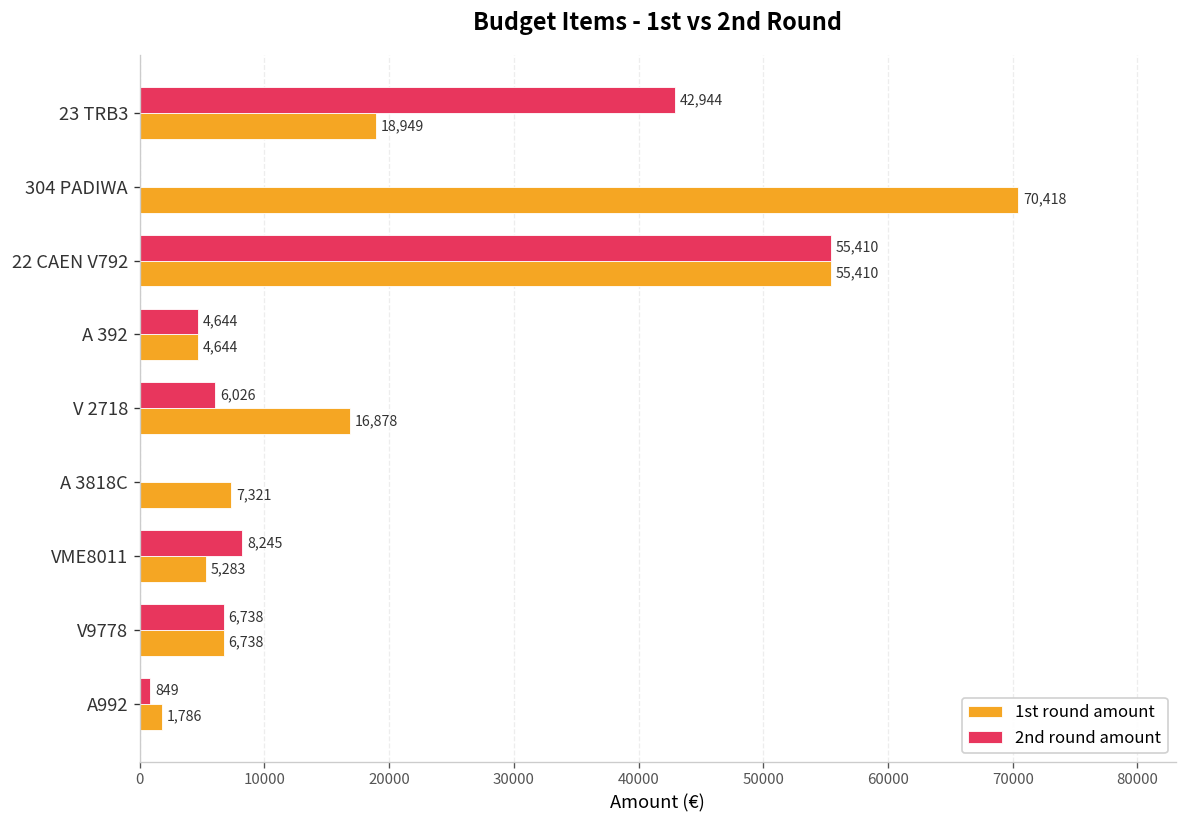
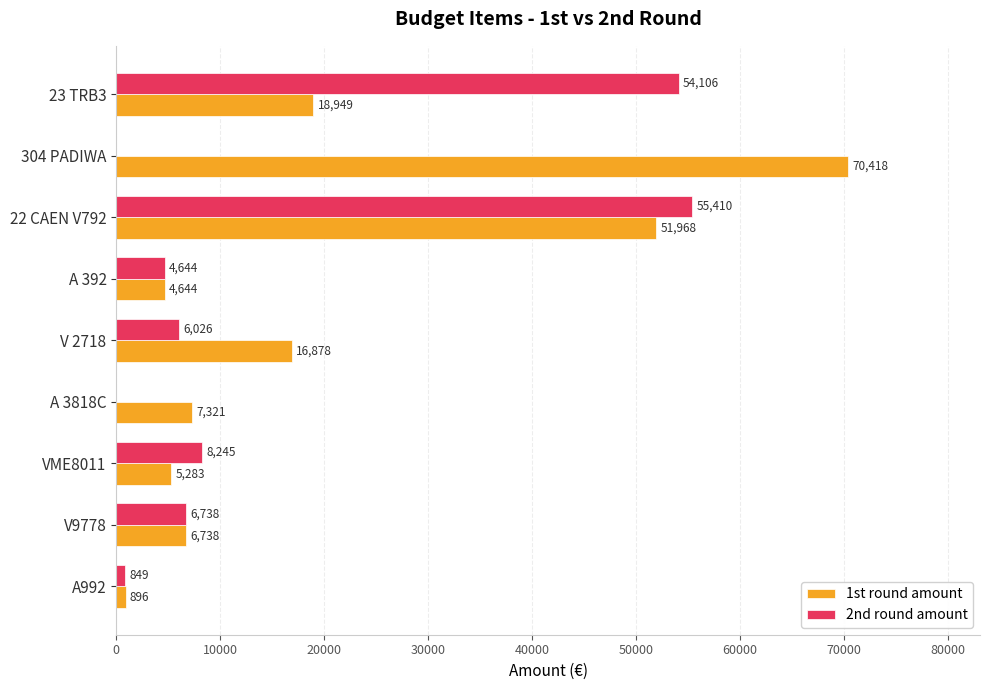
2nd round amount, 23 TRB3: 42,944 -> 54,106
1st round amount, 22 CAEN V792: 55,410 -> 51,968
1st round amount, A992: 1,786 -> 896
